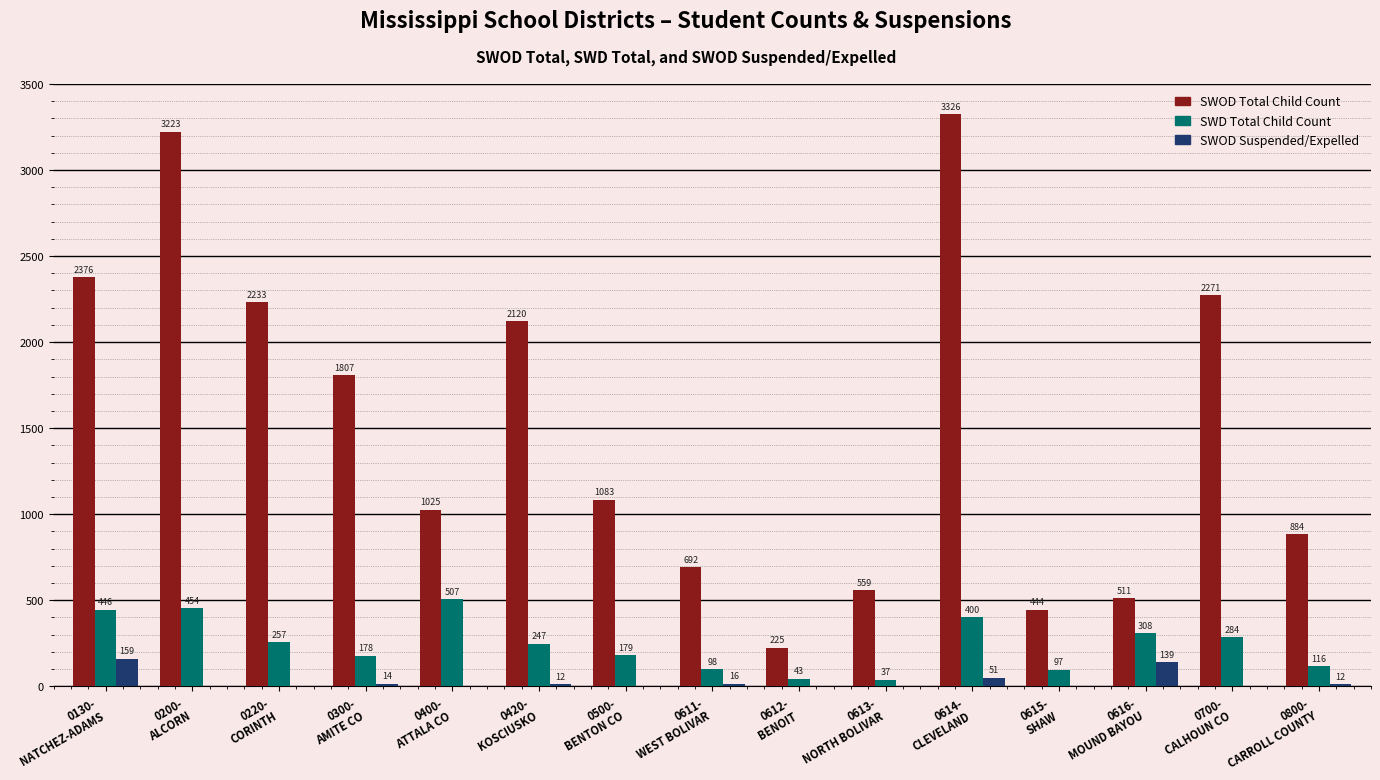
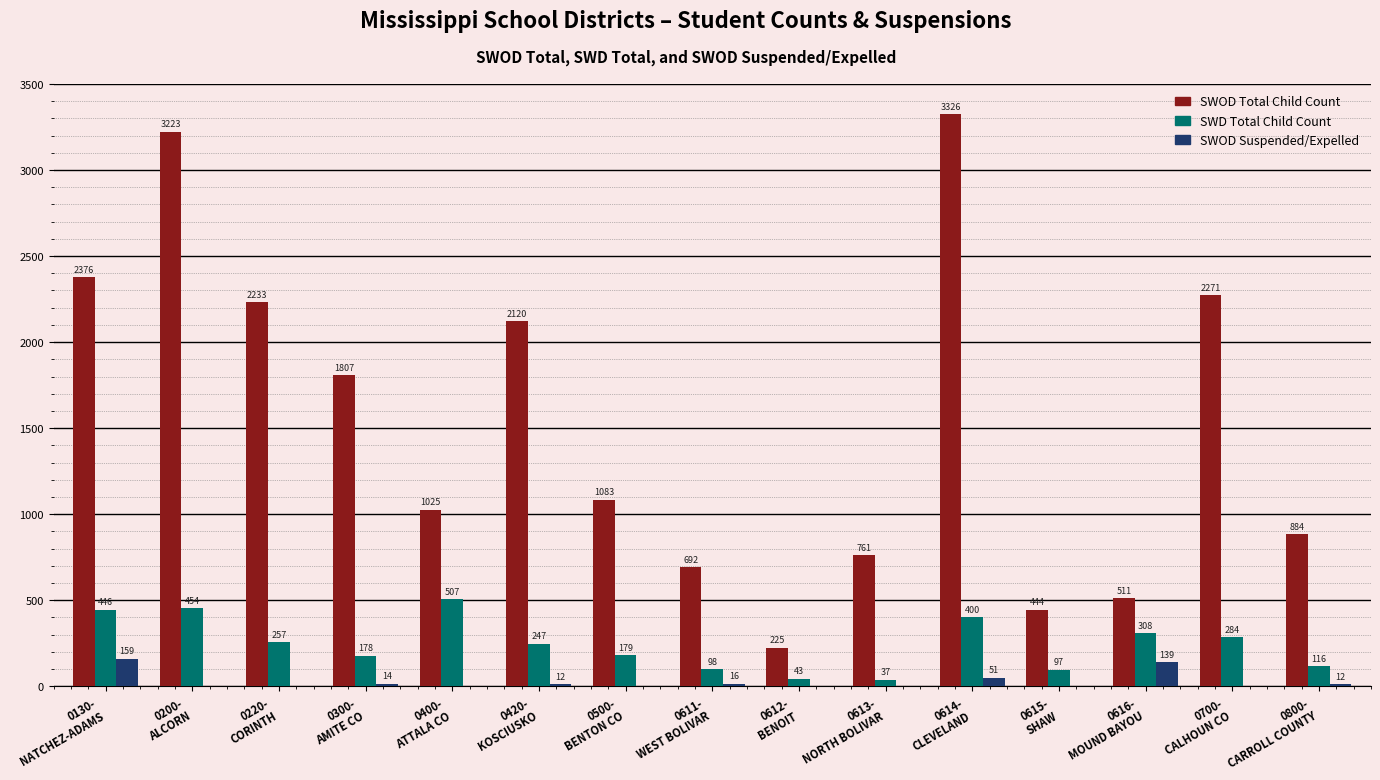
SWOD Total Child Count, 0613- NORTH BOLIVAR: 559 -> 761
